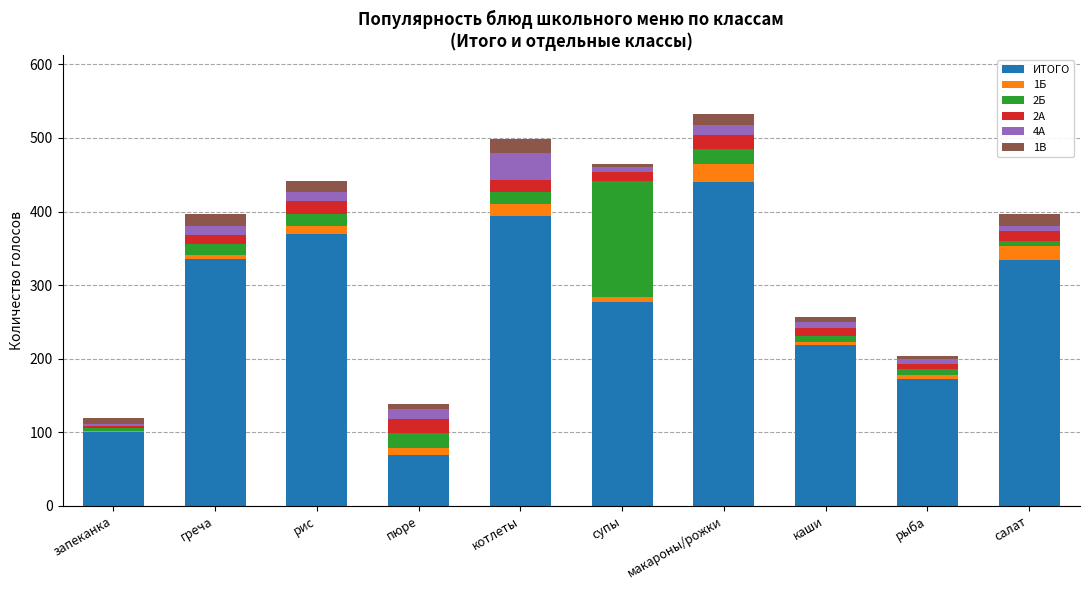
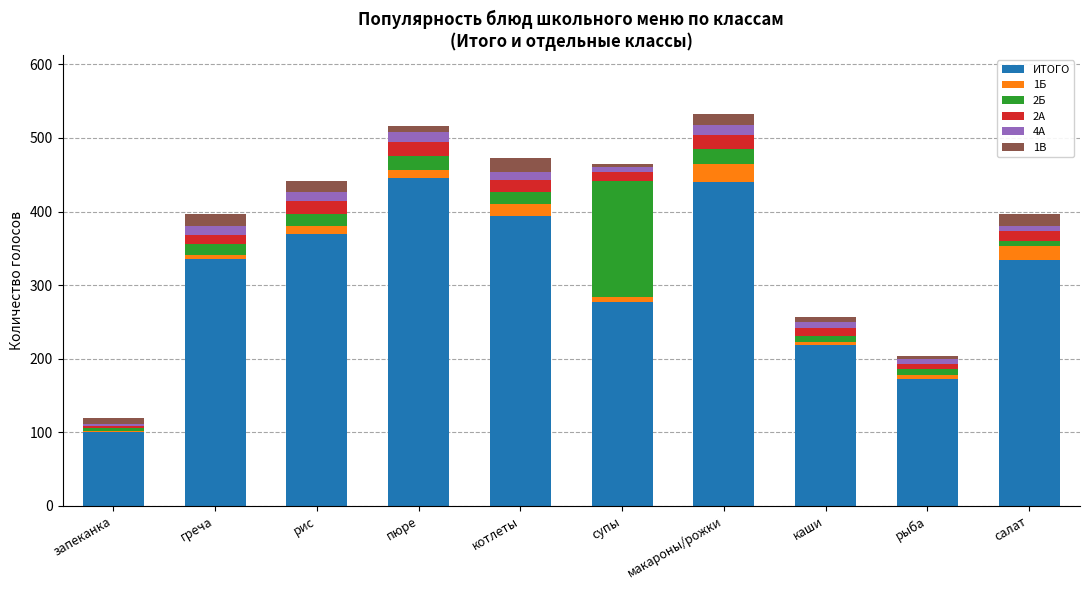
ИТОГО, пюре: 70 -> 450
4А, котлеты: 40 -> 10
